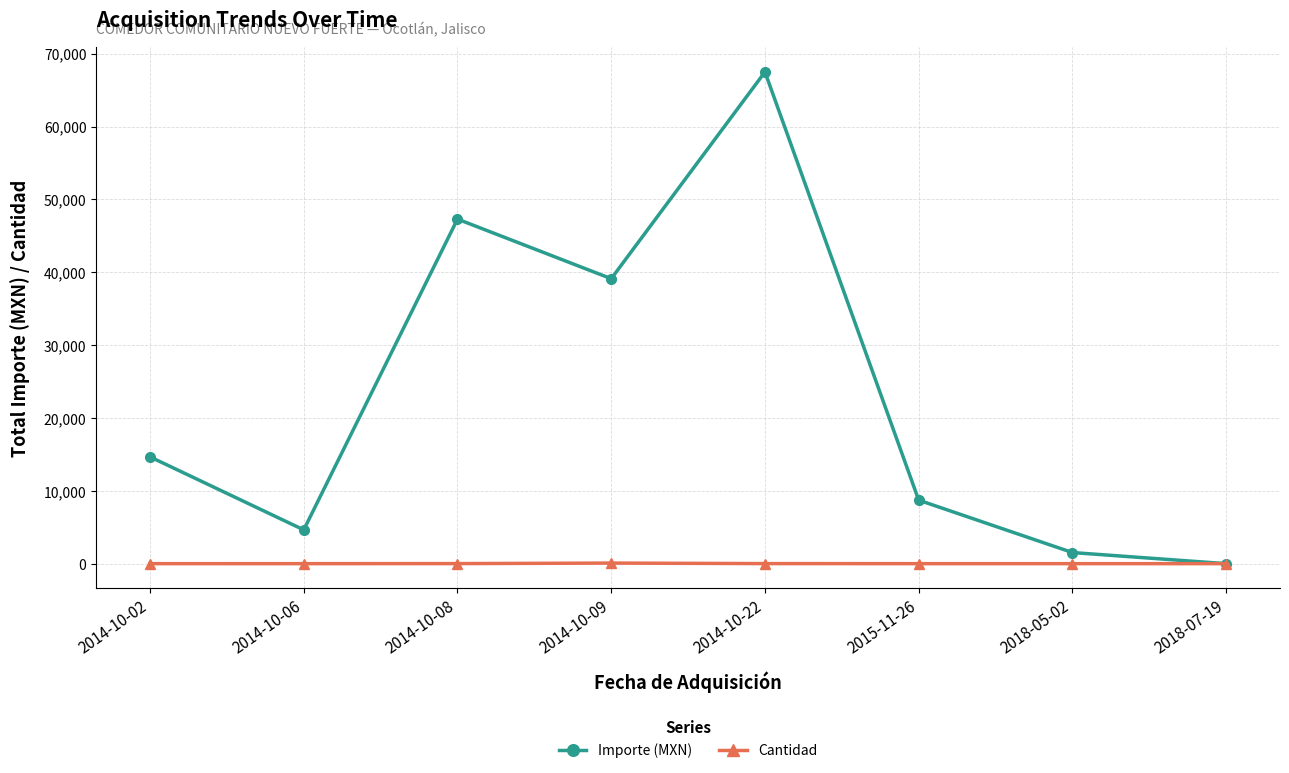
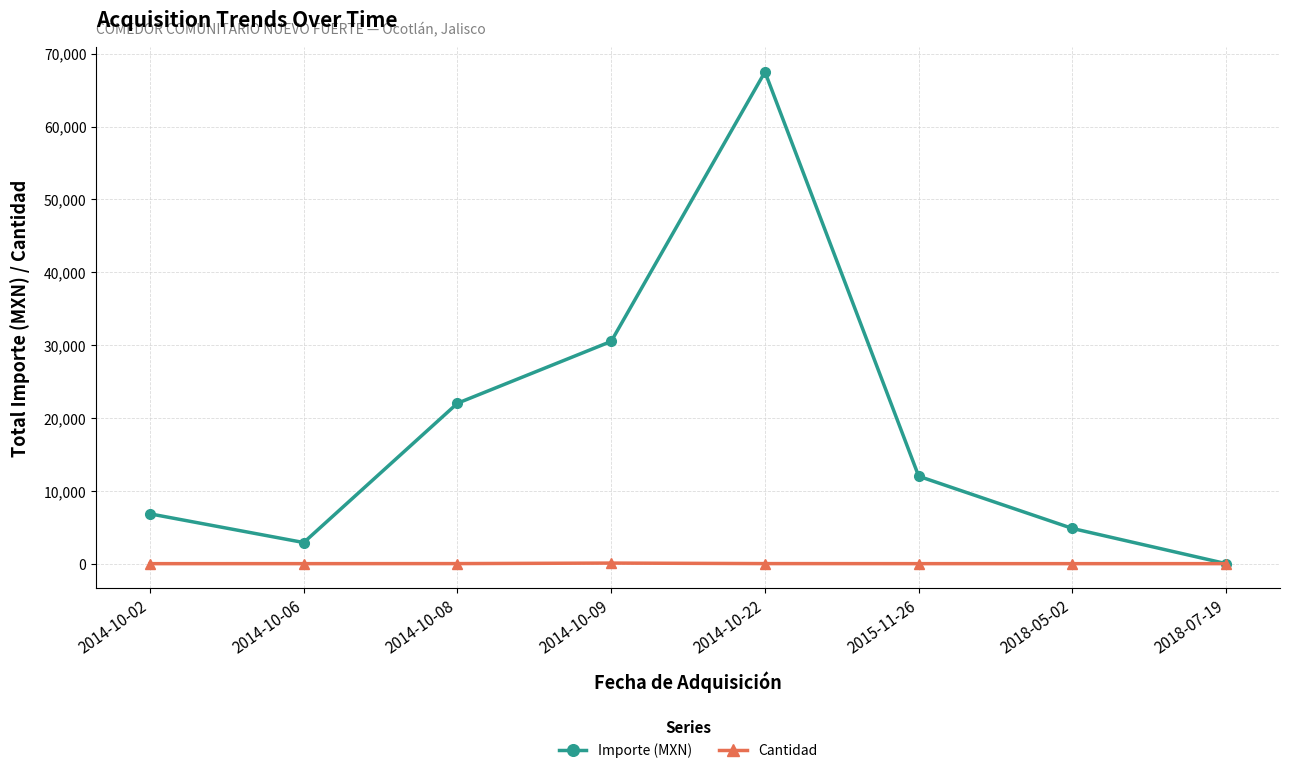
Importe (MXN), 2014-10-02: 15,000 -> 7,000
Importe (MXN), 2014-10-06: 5,000 -> 3,000
Importe (MXN), 2014-10-08: 47,000 -> 22,000
Importe (MXN), 2014-10-09: 39,000 -> 31,000
Importe (MXN), 2015-11-26: 9,000 -> 12,000
Importe (MXN), 2018-05-02: 2,000 -> 5,000
